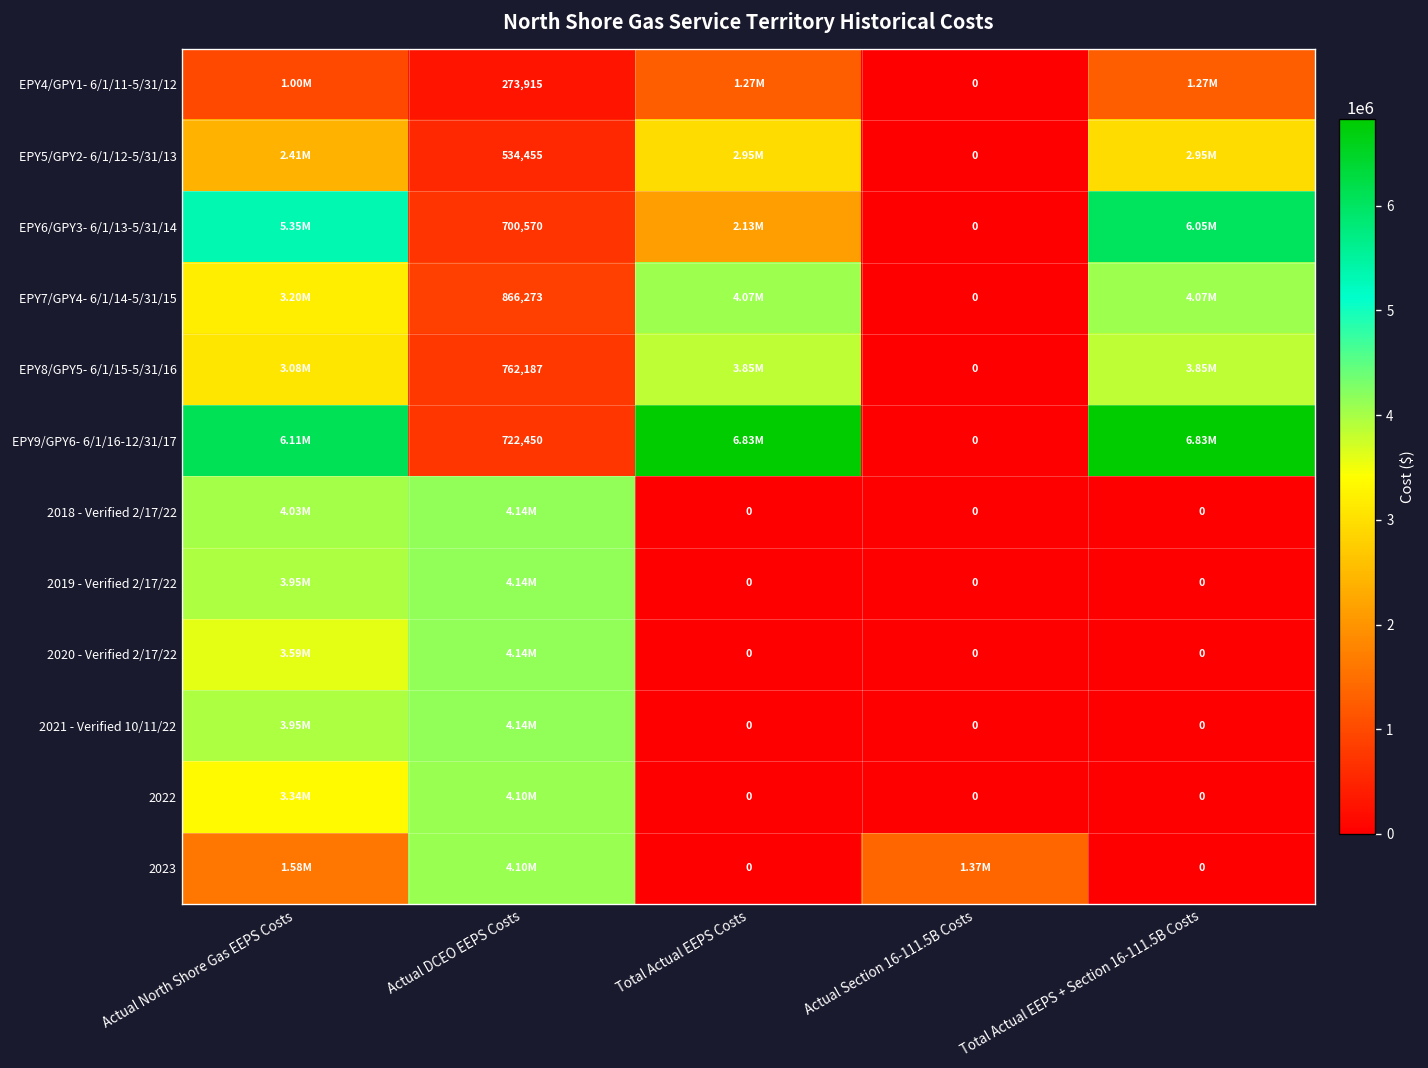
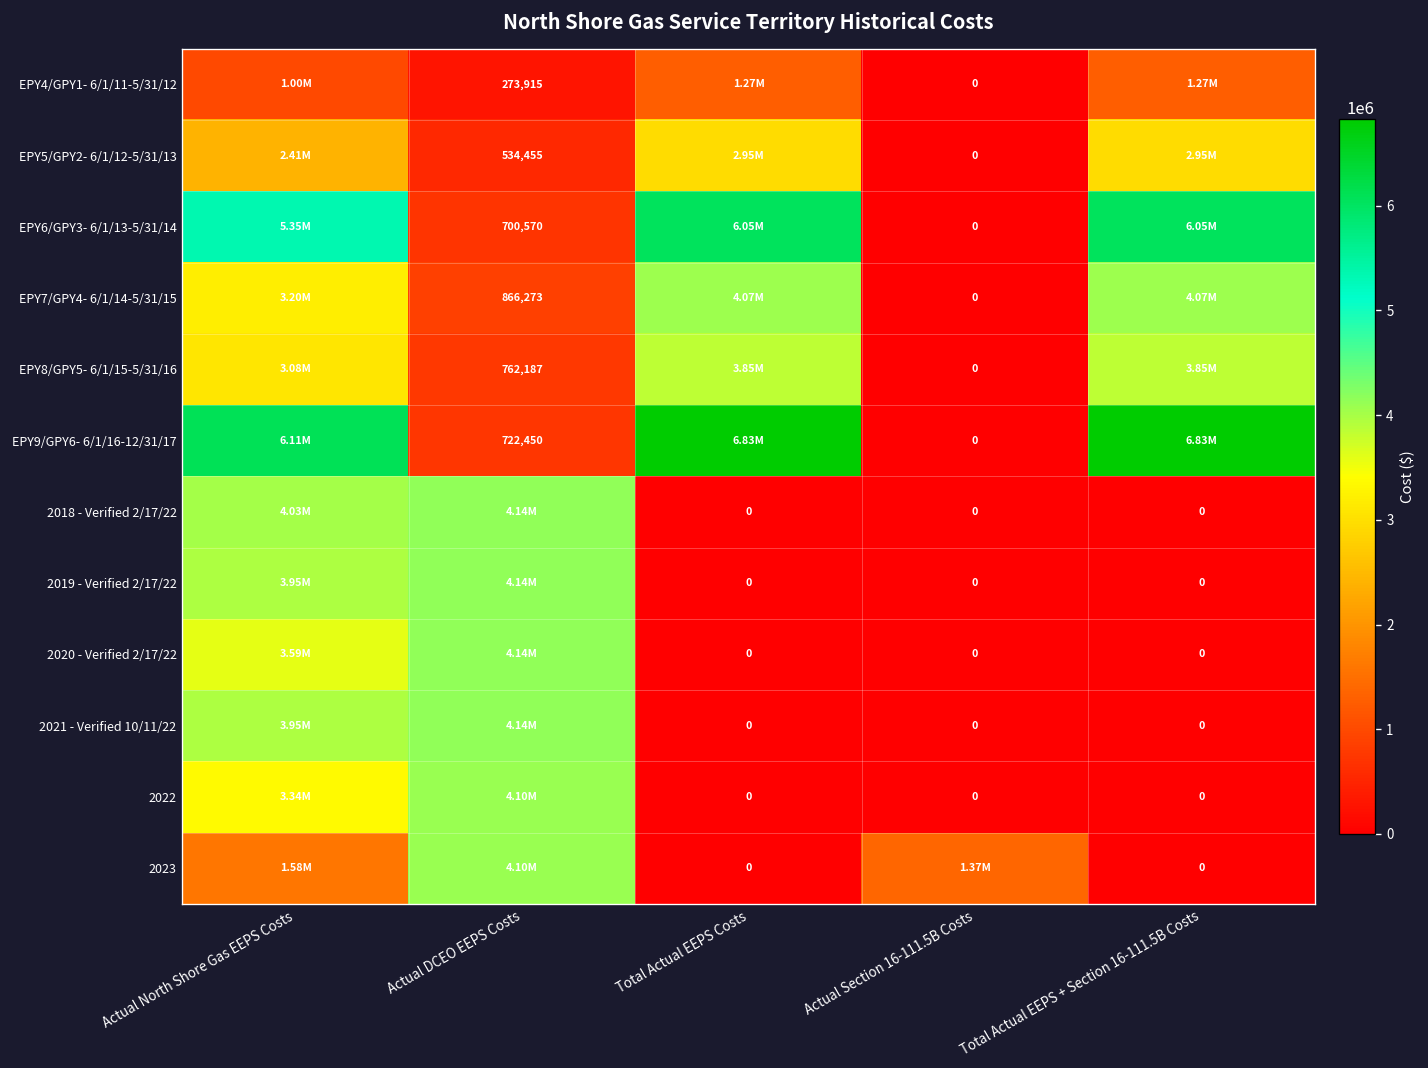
EPY6/GPY3- 6/1/13-5/31/14, Total Actual EEPS Costs: 2.13M -> 6.05M
